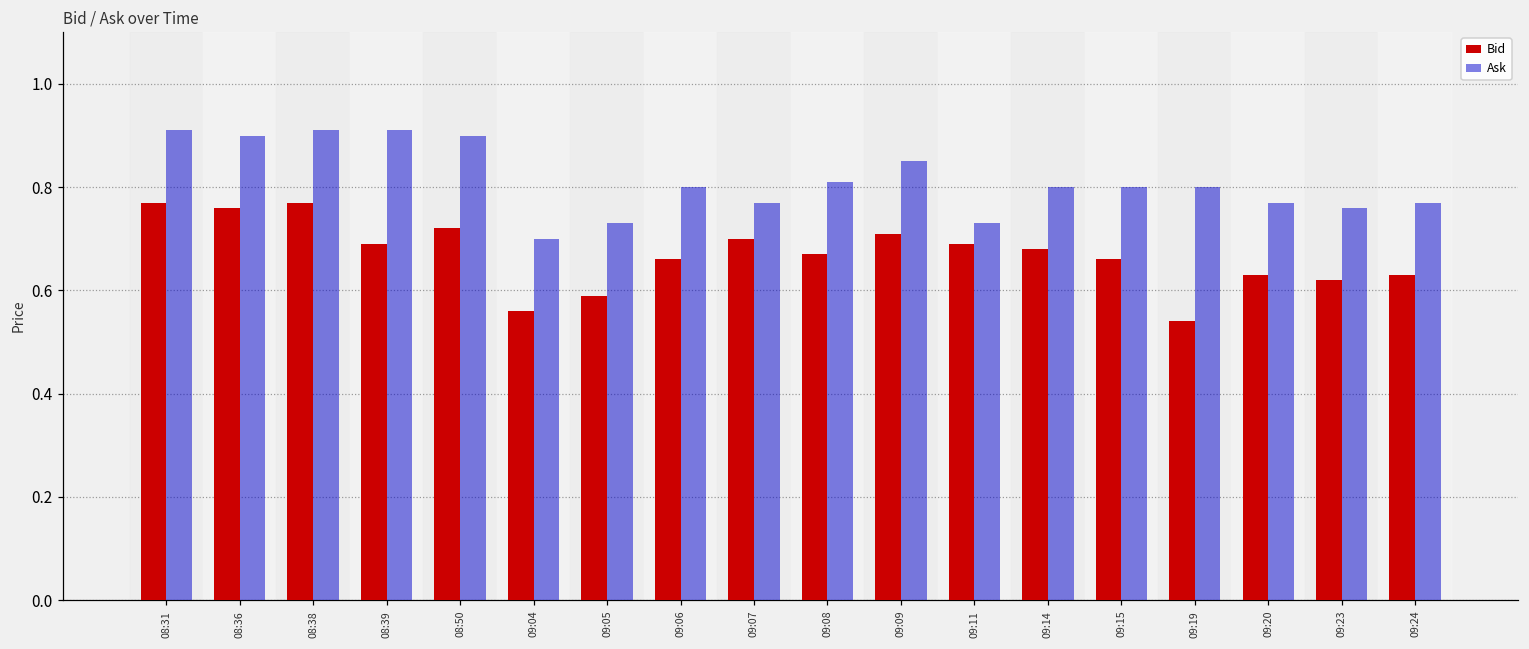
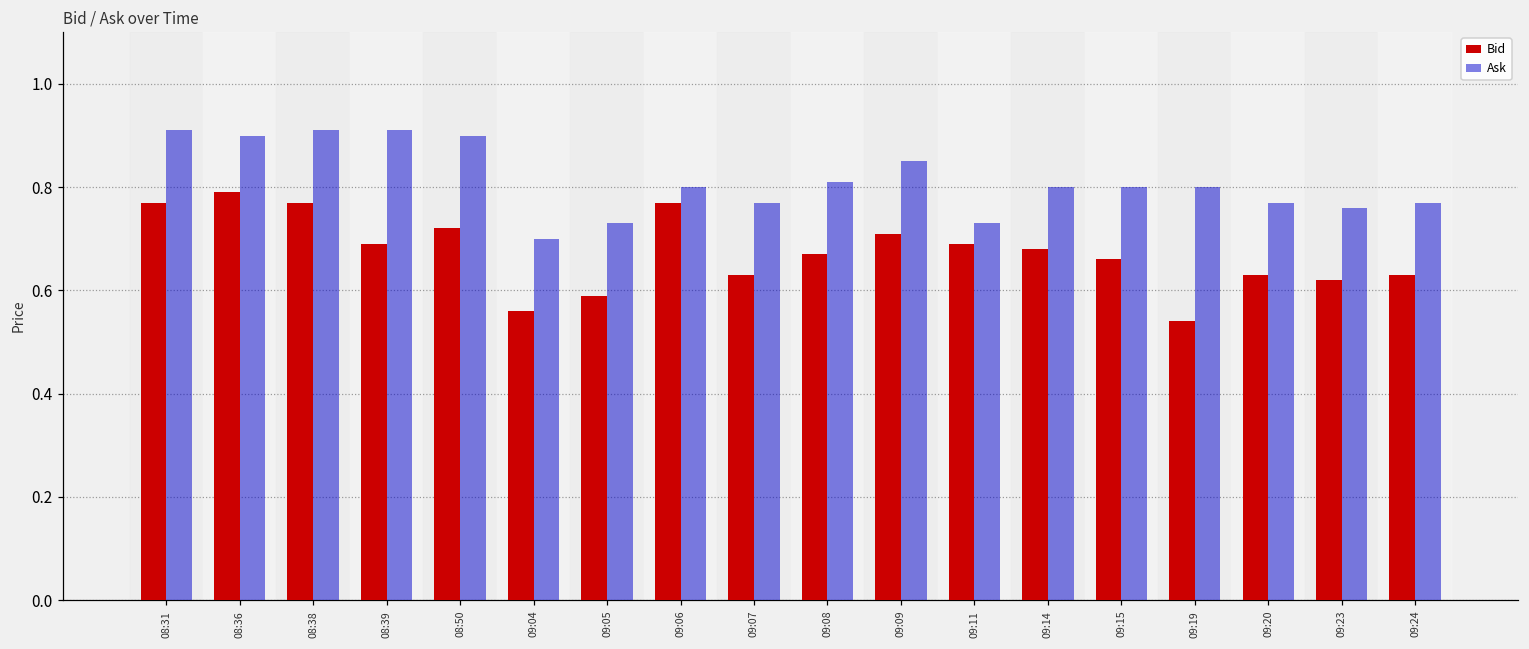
Bid, 08:36: 0.76 -> 0.79
Bid, 09:06: 0.66 -> 0.77
Bid, 09:07: 0.70 -> 0.63
